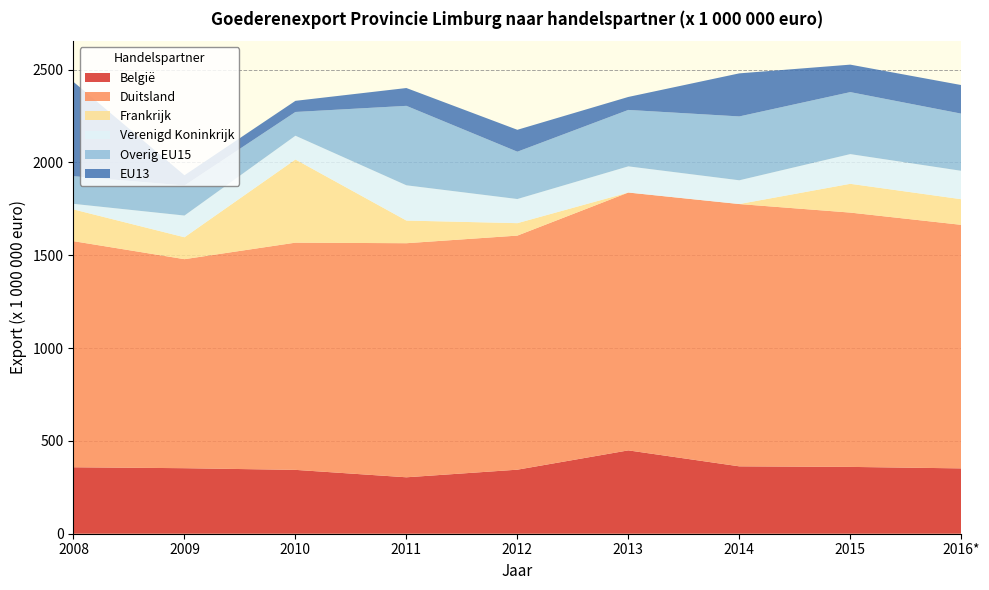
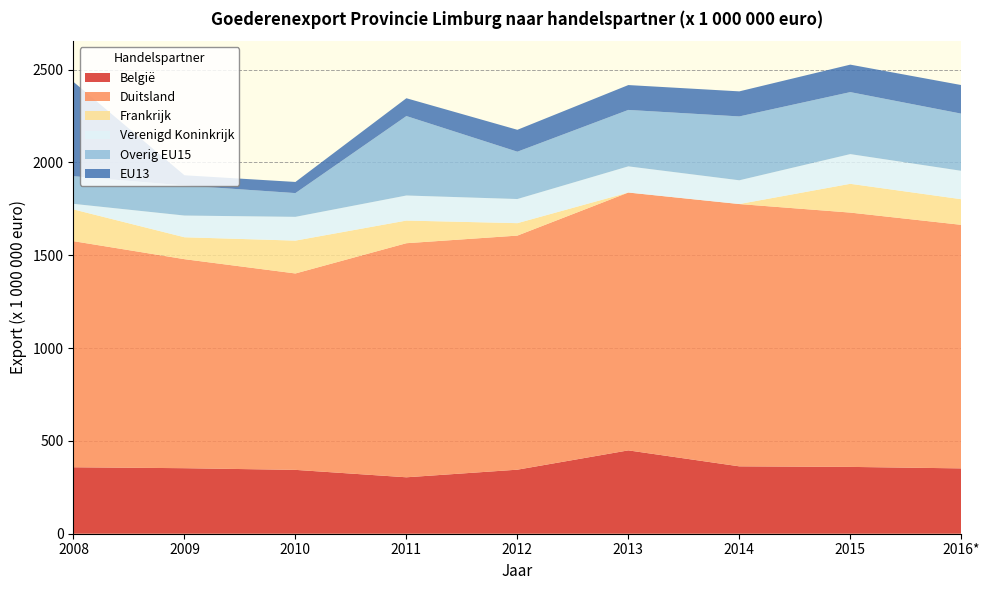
Duitsland, 2010: 1220 -> 1060
Frankrijk, 2010: 450 -> 180
Verenigd Koninkrijk, 2011: 190 -> 140
EU13, 2013: 70 -> 130
EU13, 2014: 230 -> 140
